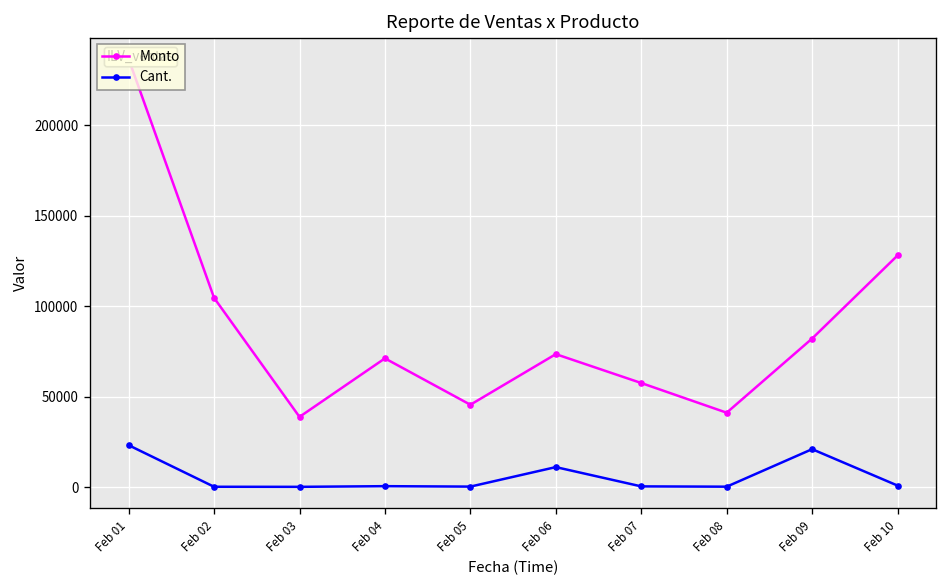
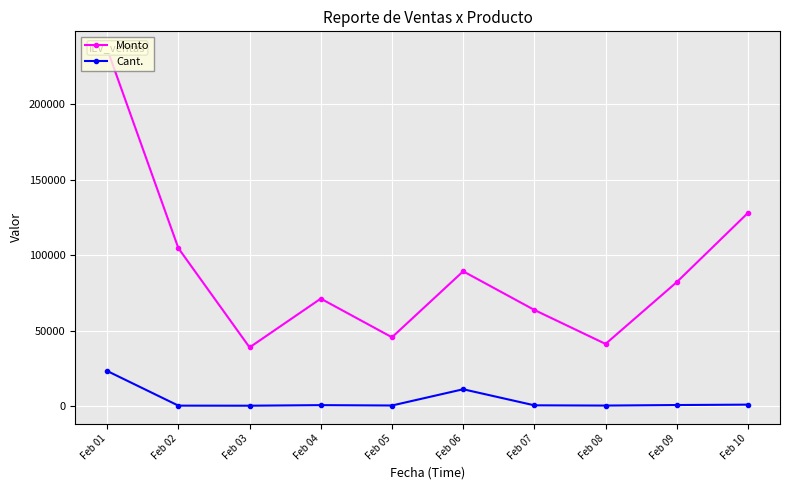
Monto, Feb 06: 74000 -> 89000
Monto, Feb 07: 58000 -> 64000
Cant., Feb 09: 21000 -> 1000
